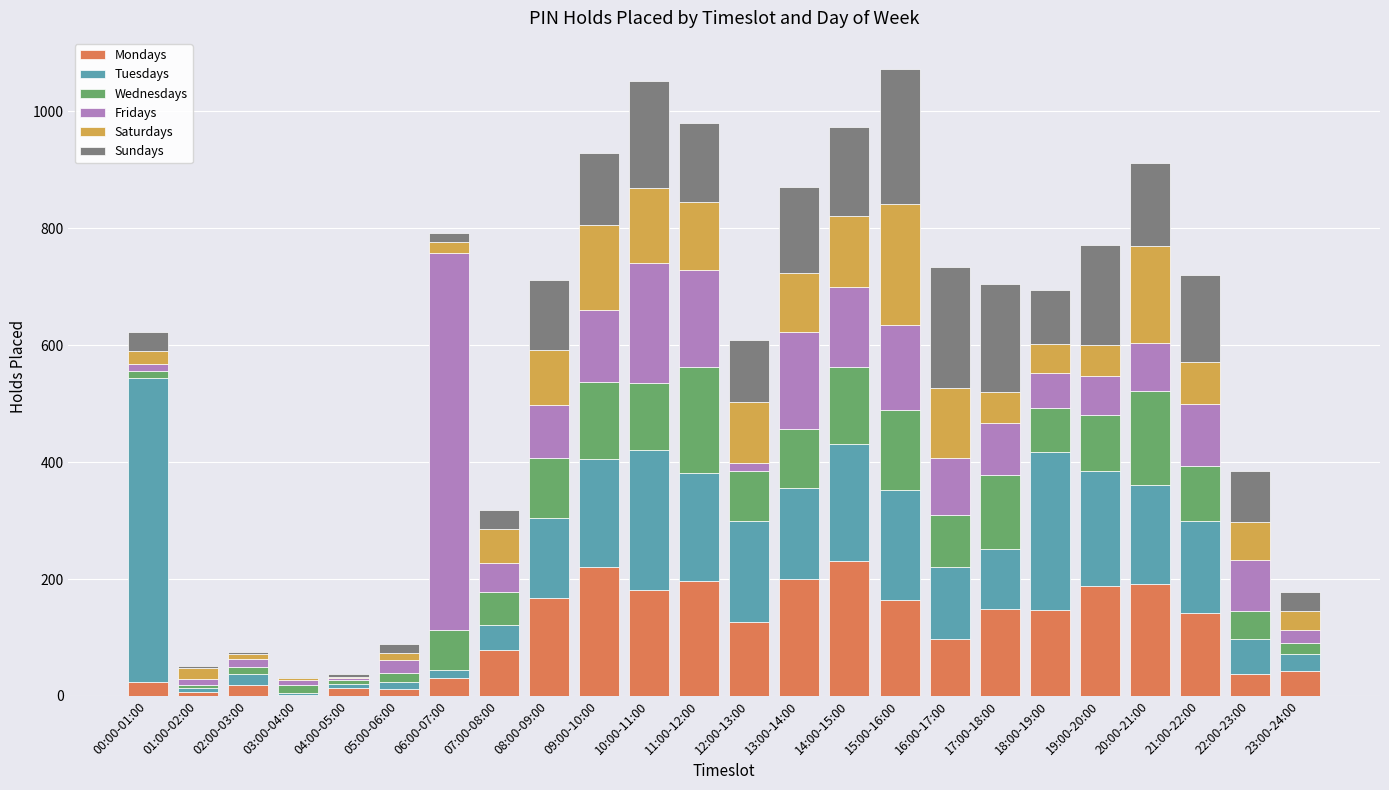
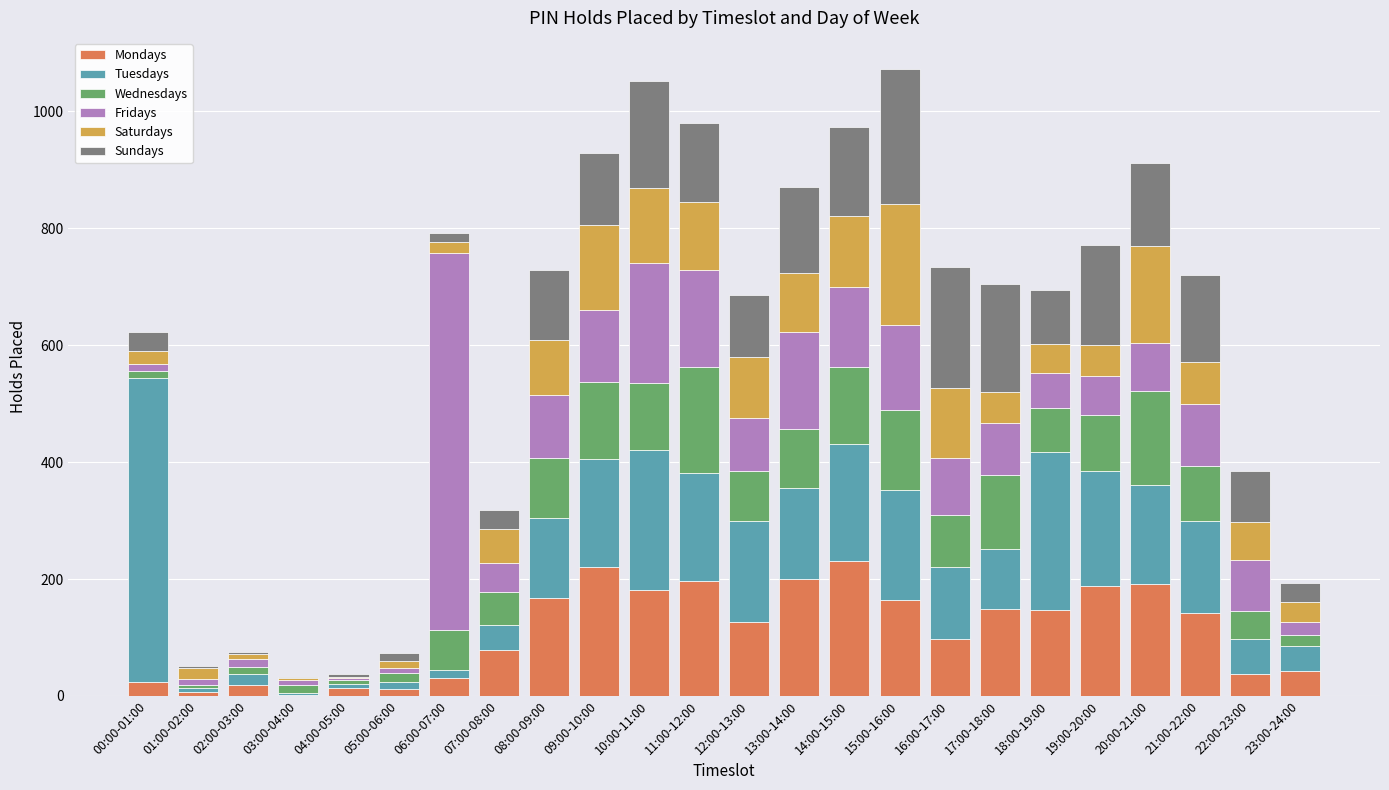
Fridays, 05:00-06:00: 20 -> 10
Fridays, 08:00-09:00: 90 -> 110
Fridays, 12:00-13:00: 10 -> 90
Tuesdays, 23:00-24:00: 30 -> 40
